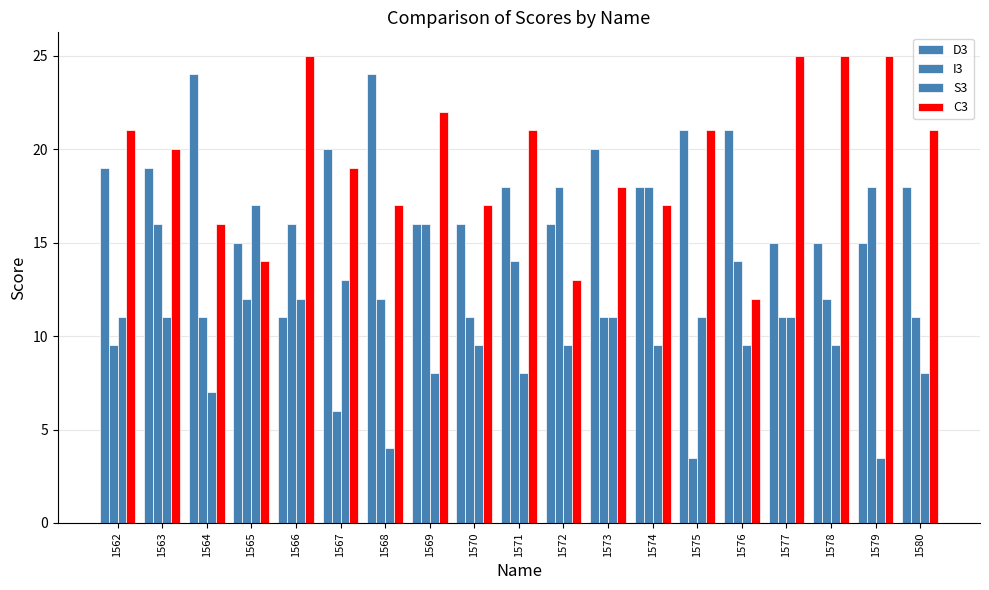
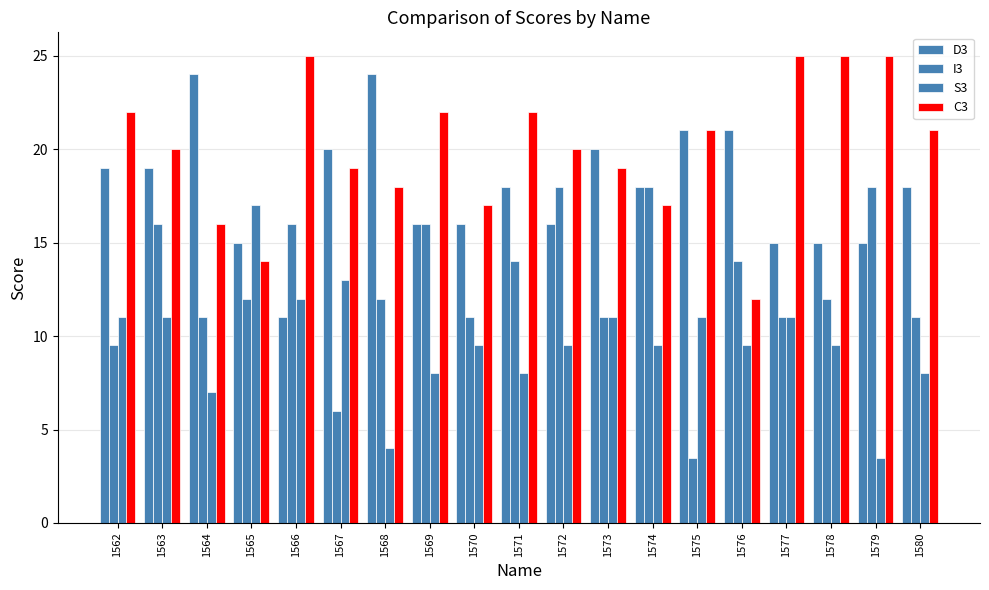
C3, 1562: 21 -> 22
C3, 1568: 17 -> 18
C3, 1571: 21 -> 22
C3, 1572: 13 -> 20
C3, 1573: 18 -> 19
